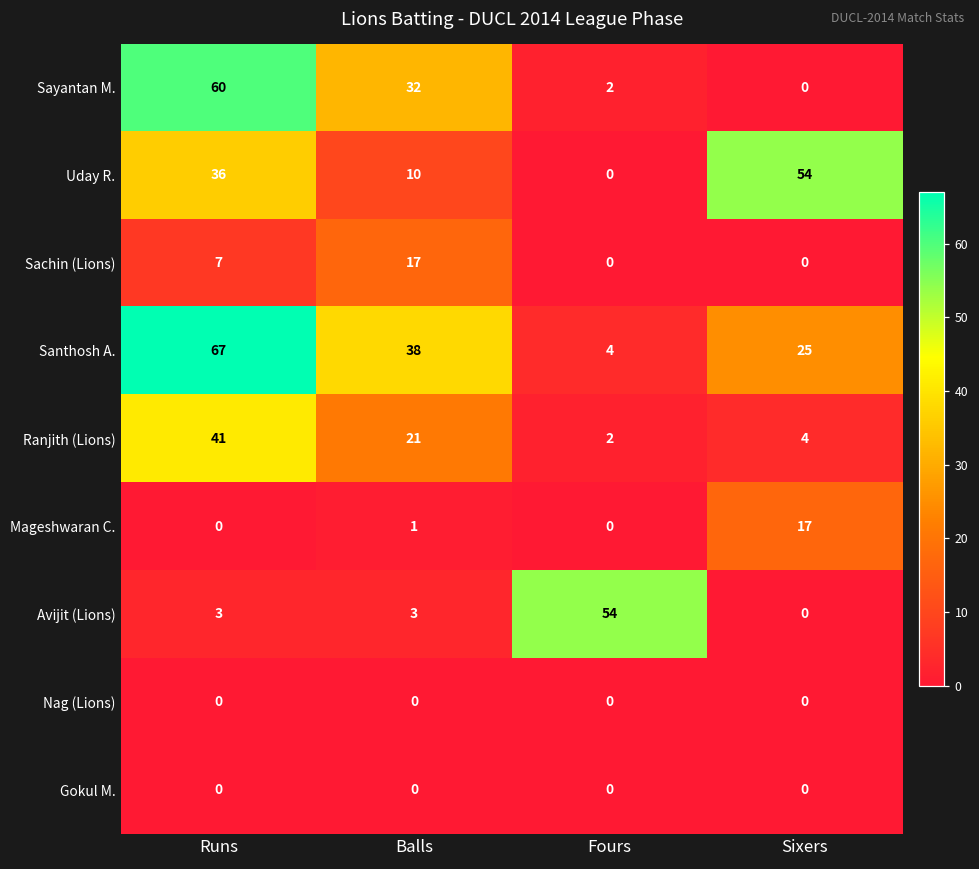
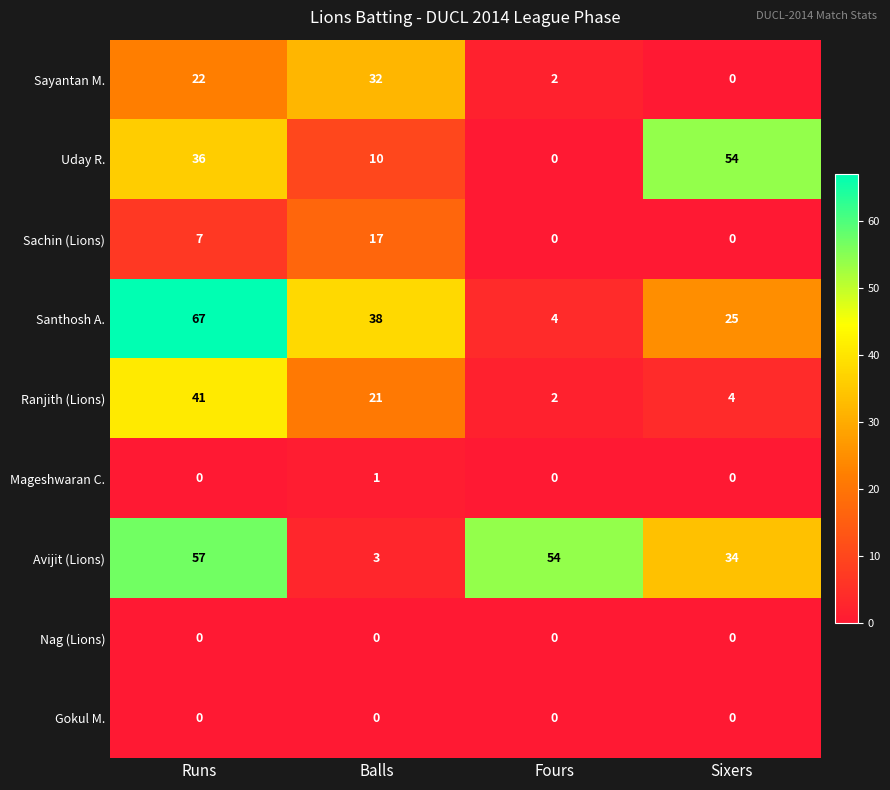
Sayantan M., Runs: 60 -> 22
Mageshwaran C., Sixers: 17 -> 0
Avijit (Lions), Runs: 3 -> 57
Avijit (Lions), Sixers: 0 -> 34
